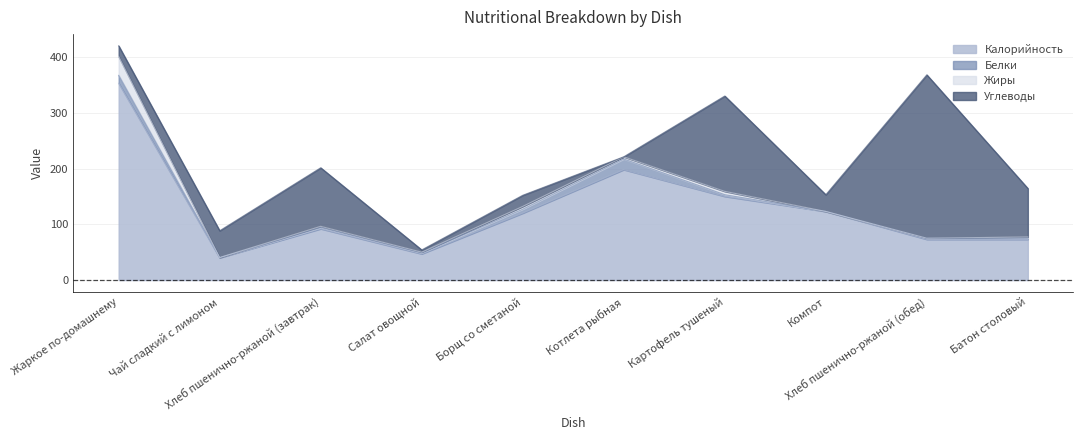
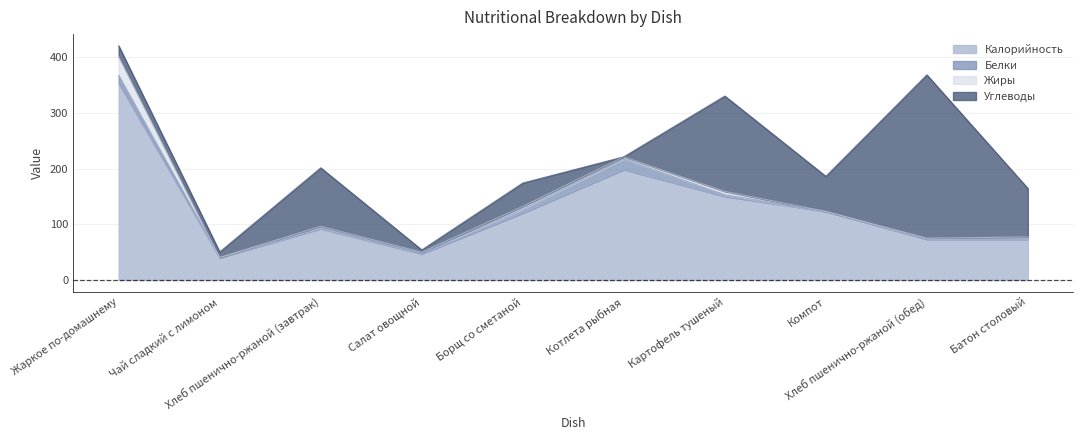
Углеводы, Чай сладкий с лимоном: 50 -> 10
Углеводы, Борщ со сметаной: 20 -> 40
Углеводы, Компот: 30 -> 60
